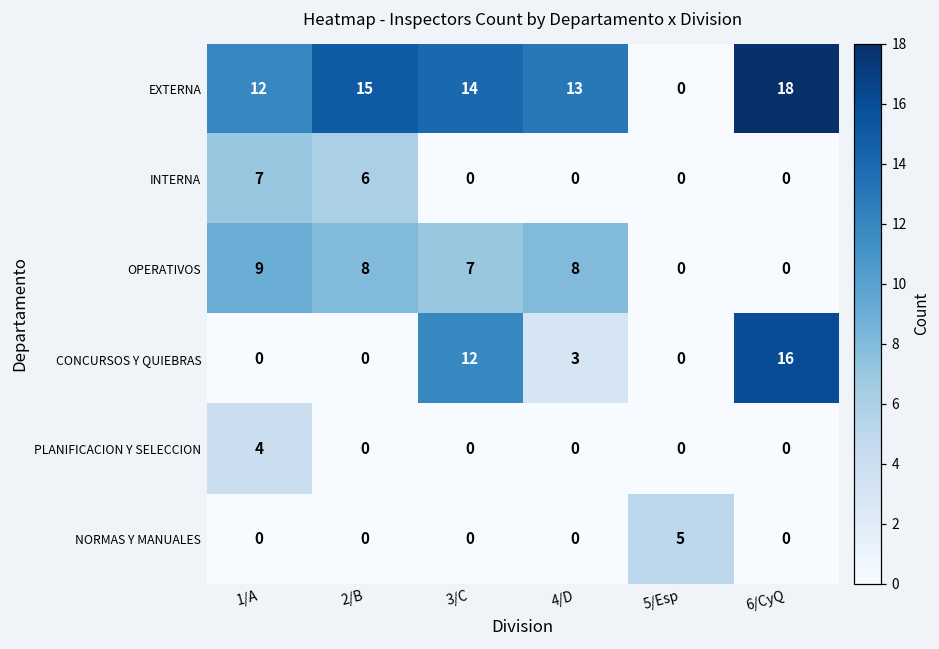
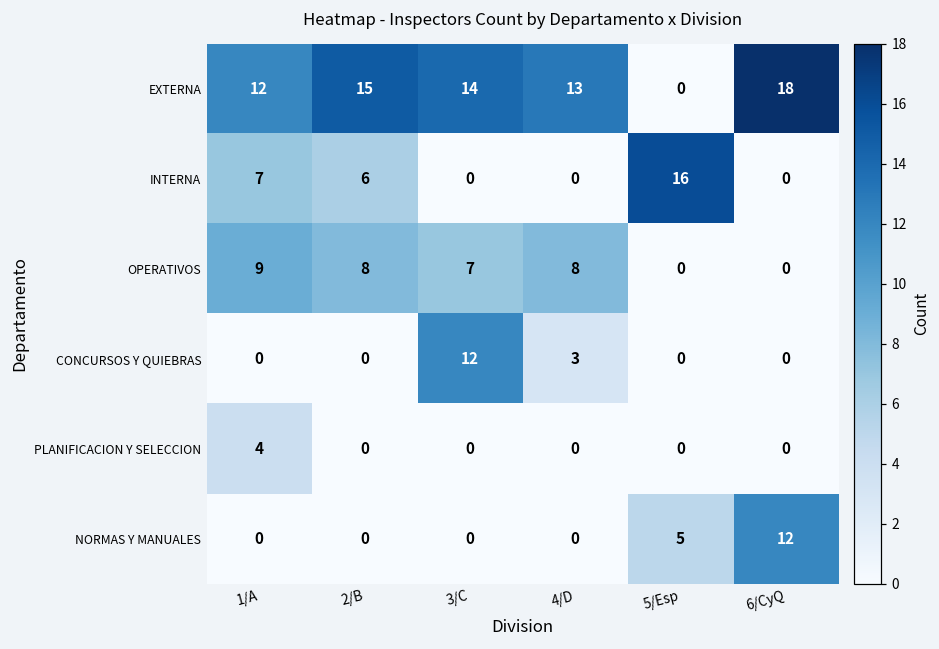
INTERNA, 5/Esp: 0 -> 16
CONCURSOS Y QUIEBRAS, 6/CyQ: 16 -> 0
NORMAS Y MANUALES, 6/CyQ: 0 -> 12
